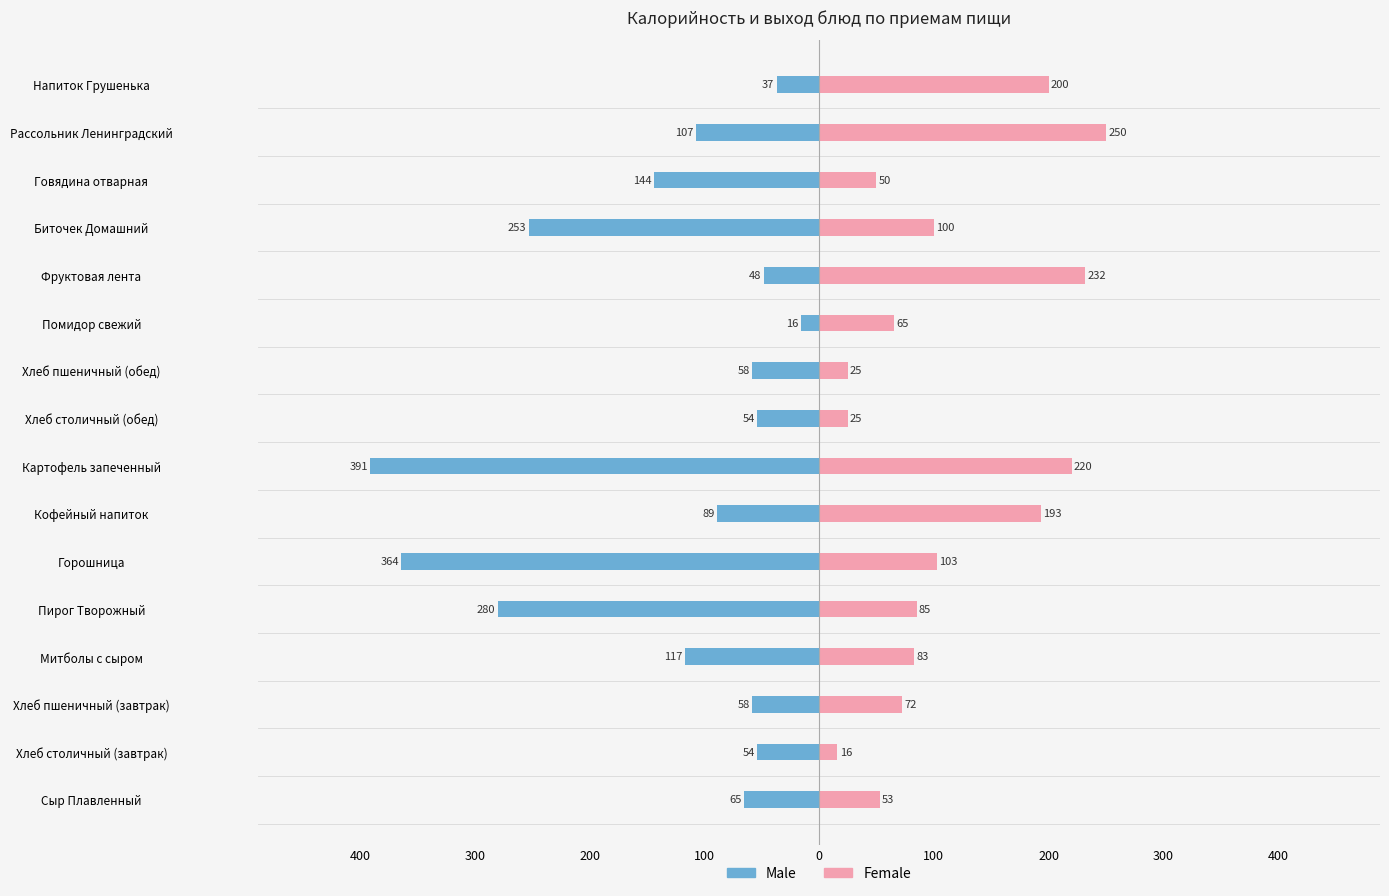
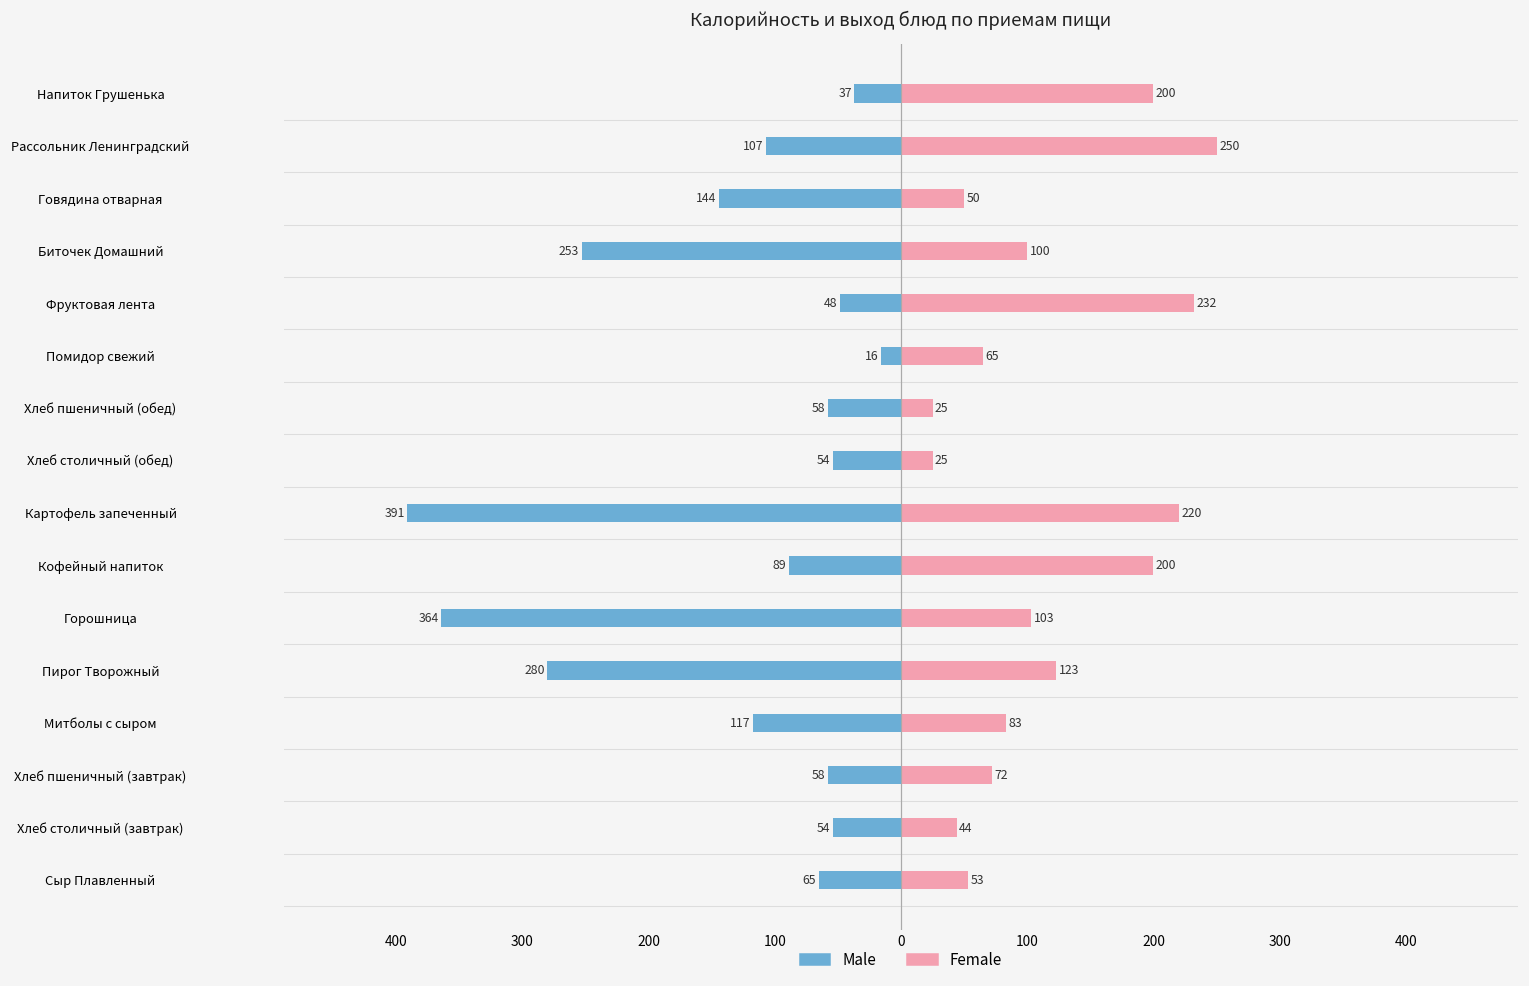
Female, Кофейный напиток: 193 -> 200
Female, Пирог Творожный: 85 -> 123
Female, Хлеб столичный (завтрак): 16 -> 44
